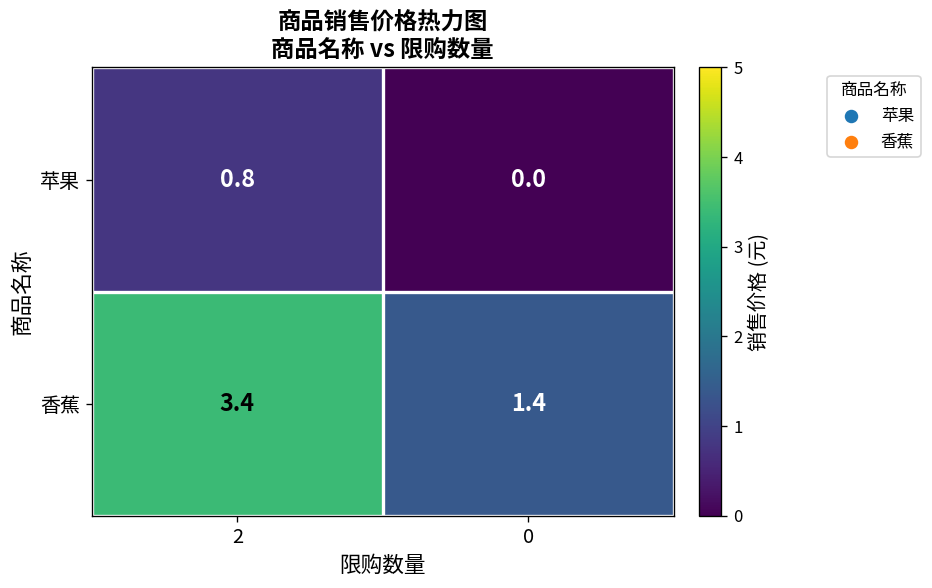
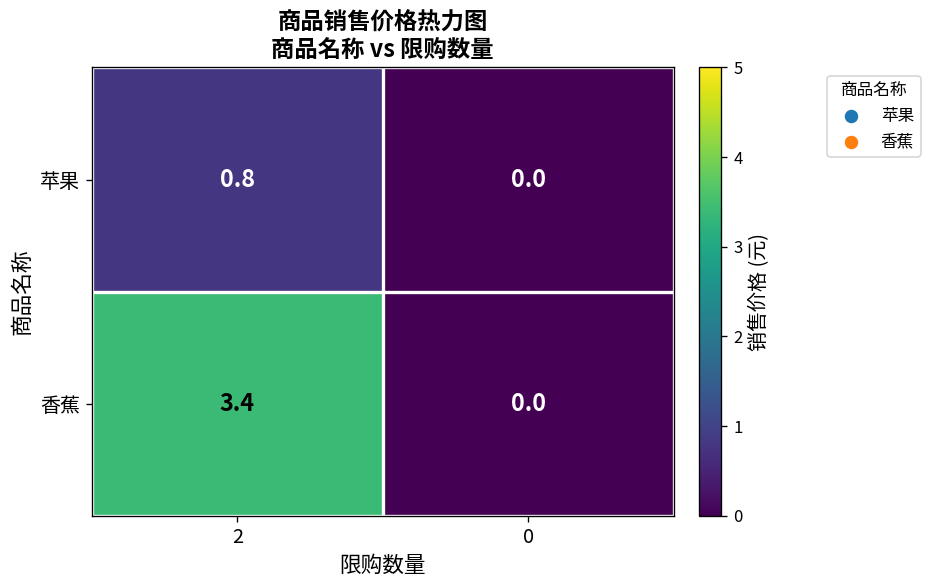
香蕉, 0: 1.4 -> 0.0
